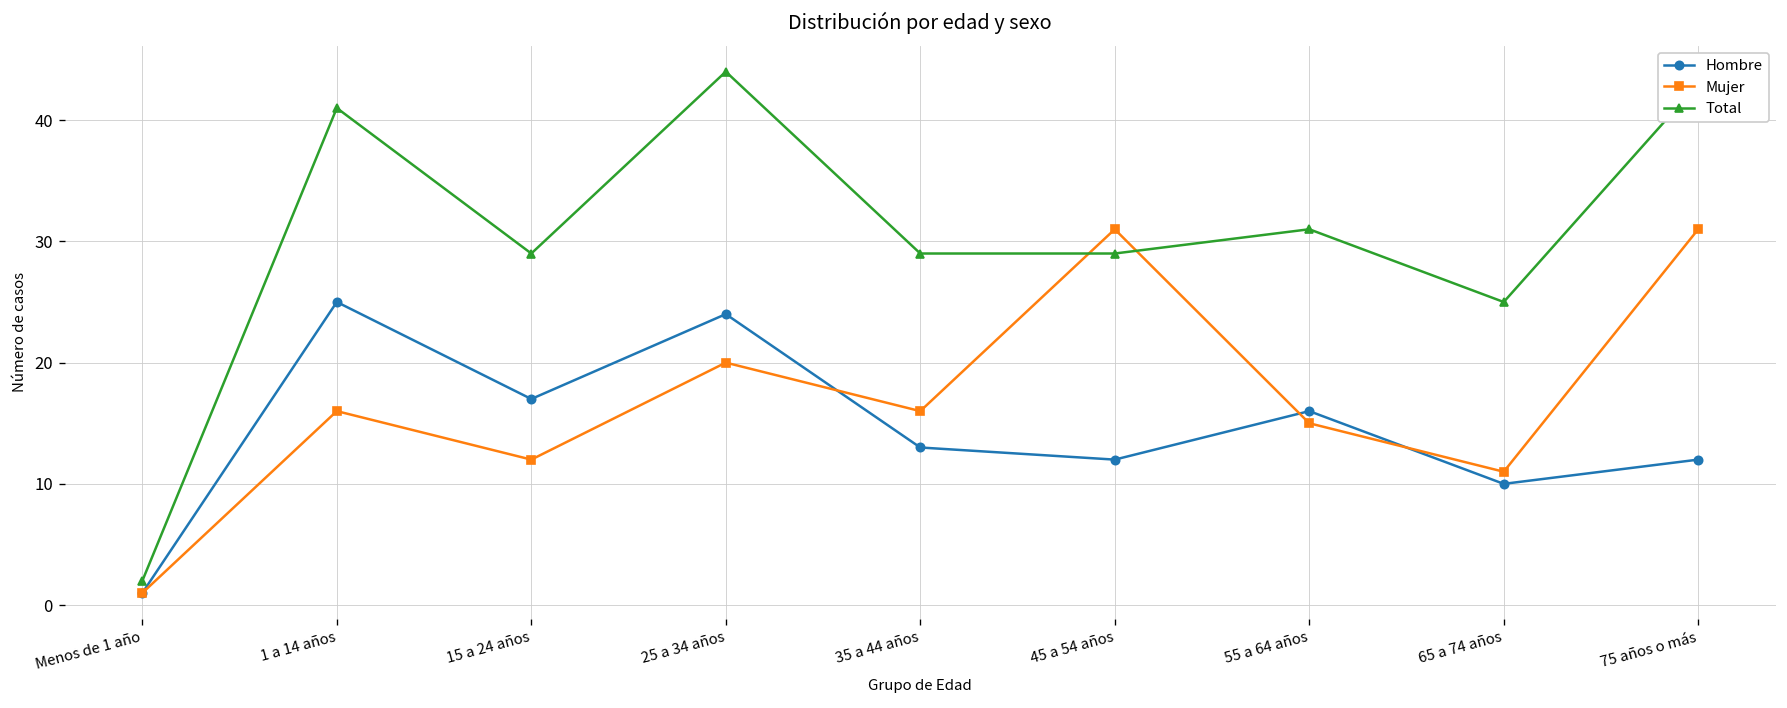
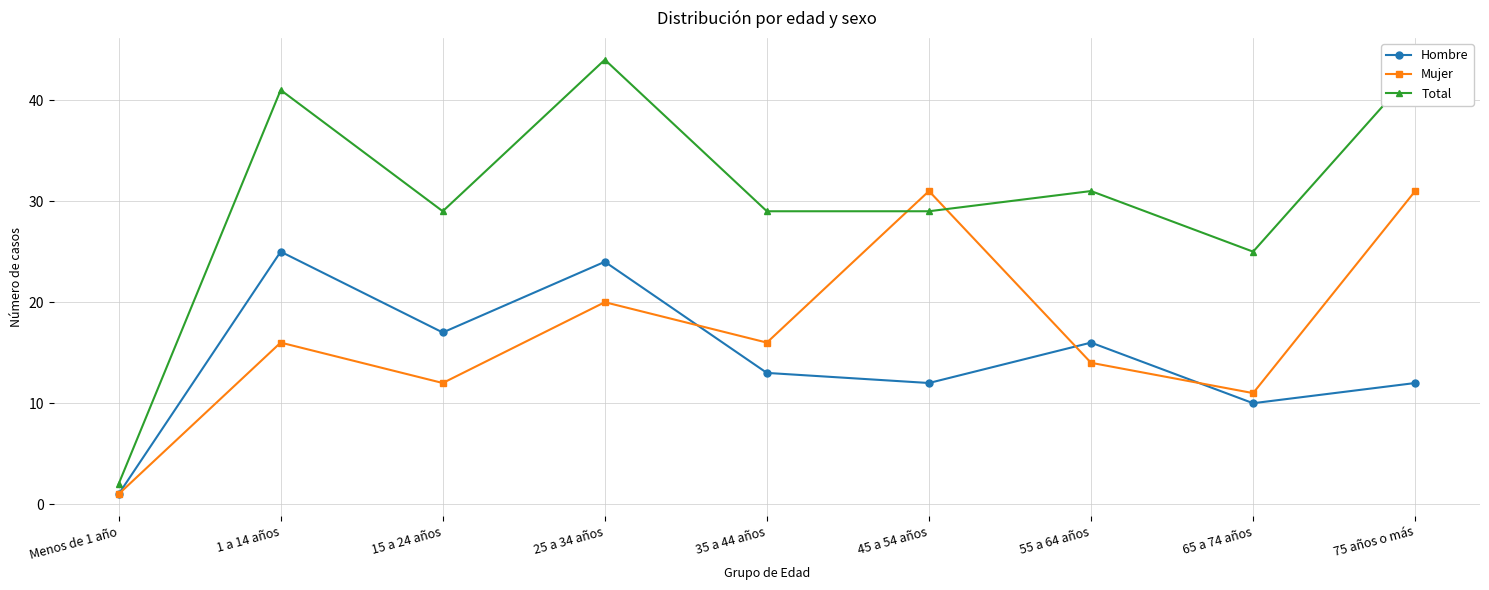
Mujer, 55 a 64 años: 15 -> 14
